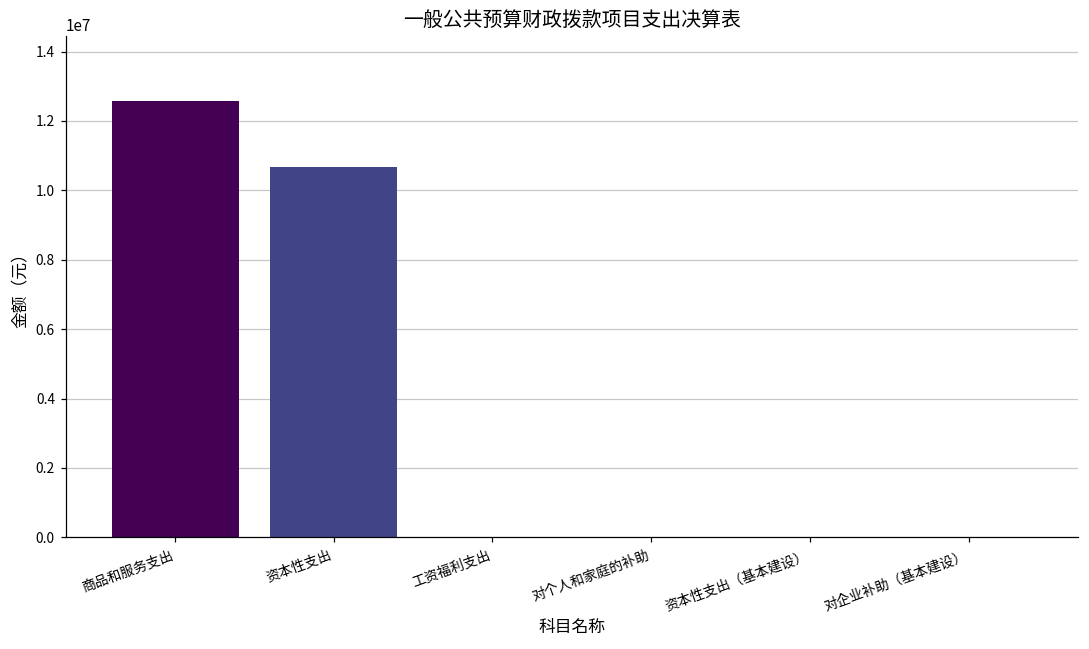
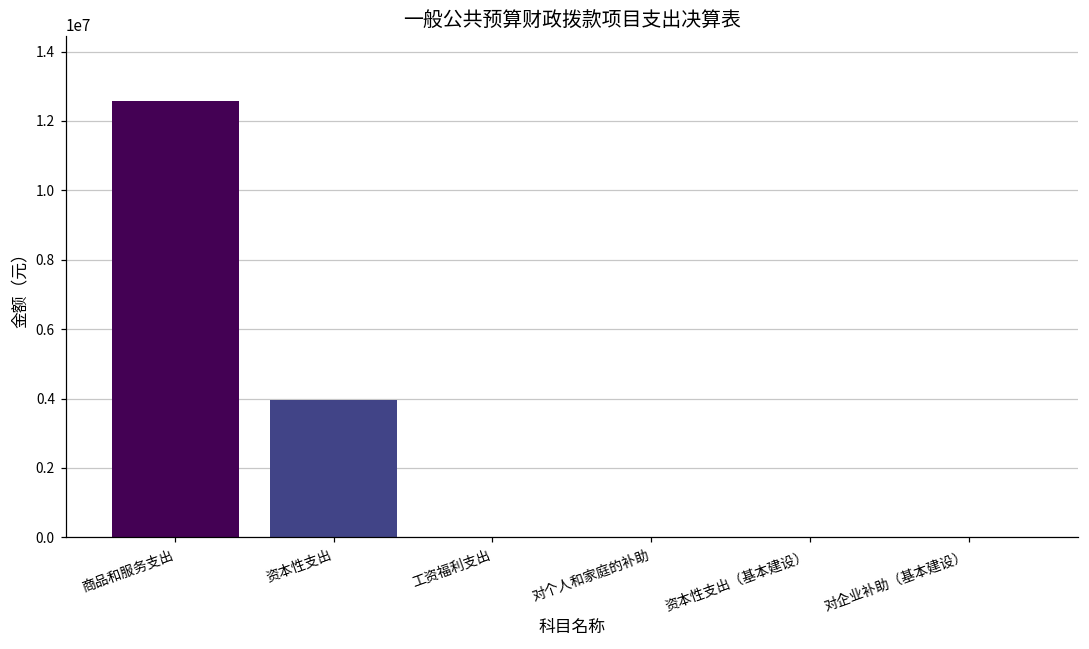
资本性支出: 10700000 -> 4000000
